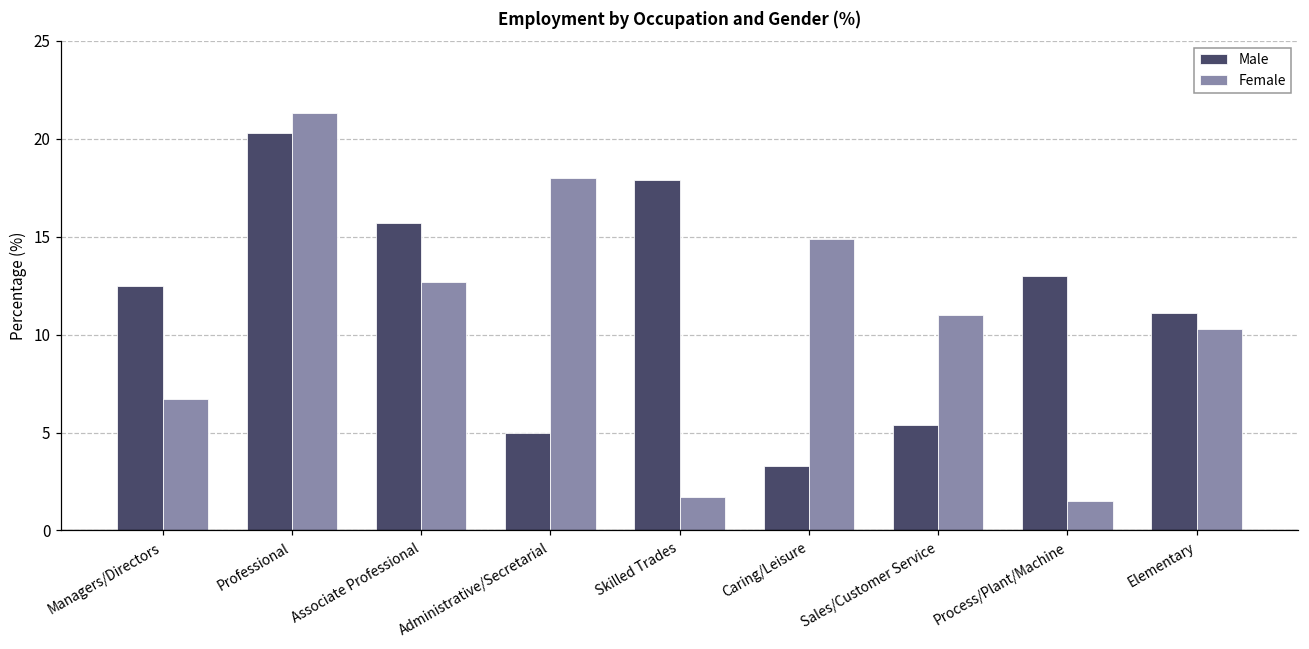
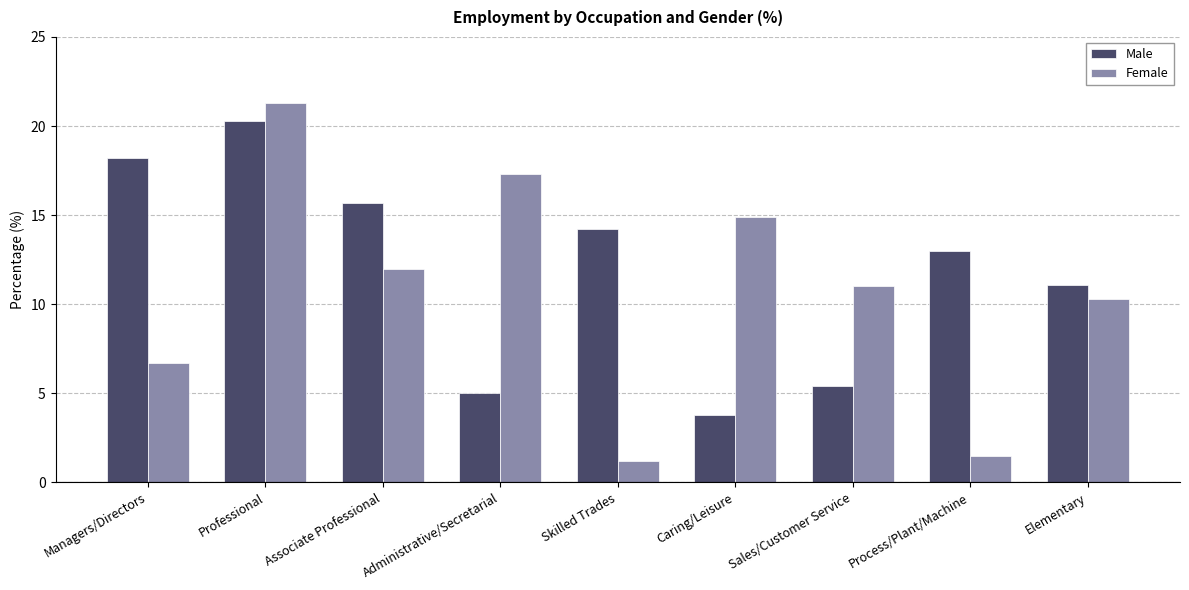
Male, Managers/Directors: 12.5 -> 18.2
Female, Associate Professional: 12.7 -> 12.0
Female, Administrative/Secretarial: 18.0 -> 17.3
Male, Skilled Trades: 17.9 -> 14.2
Female, Skilled Trades: 1.7 -> 1.2
Male, Caring/Leisure: 3.3 -> 3.8
